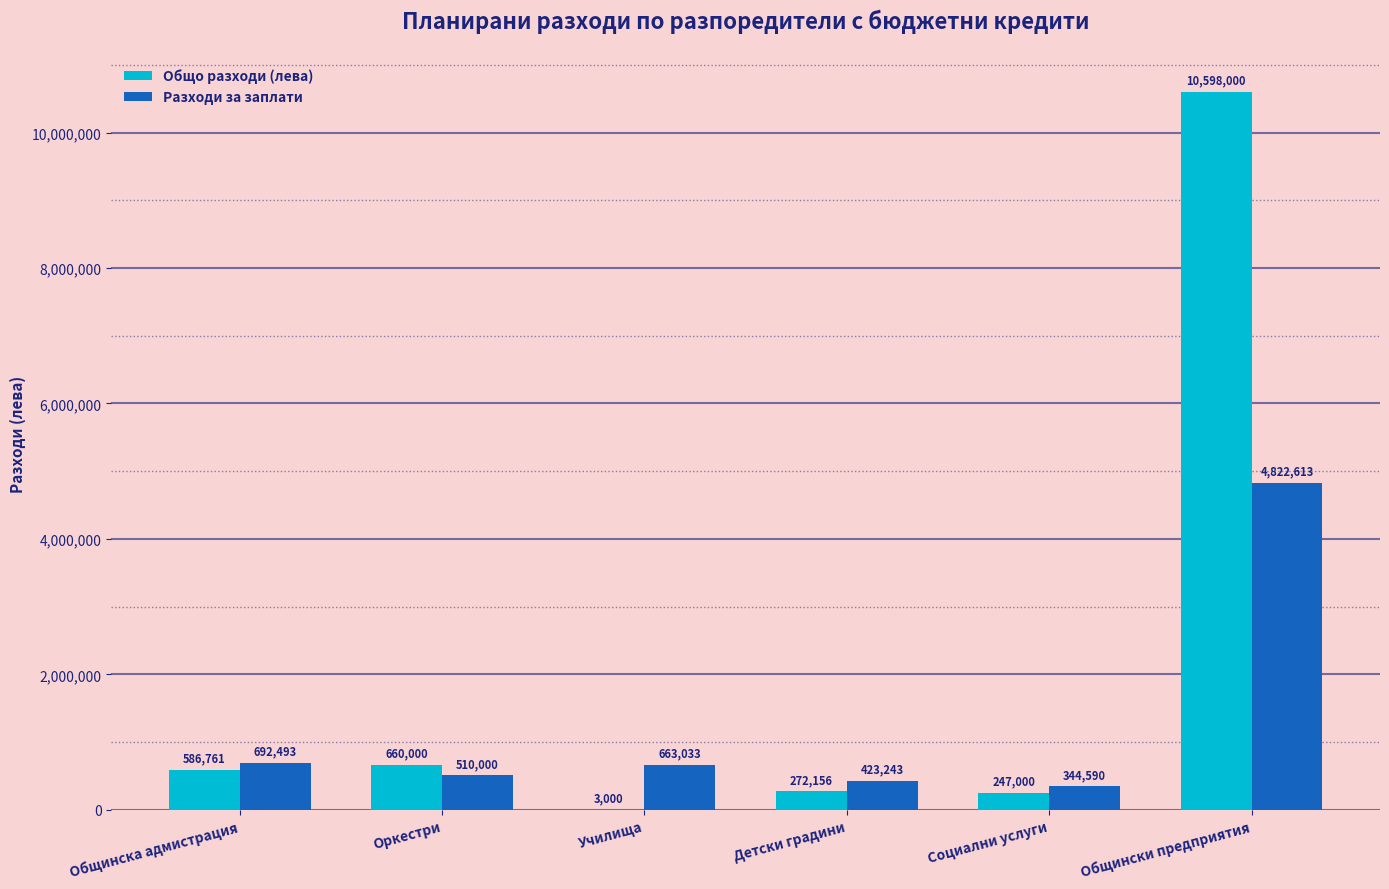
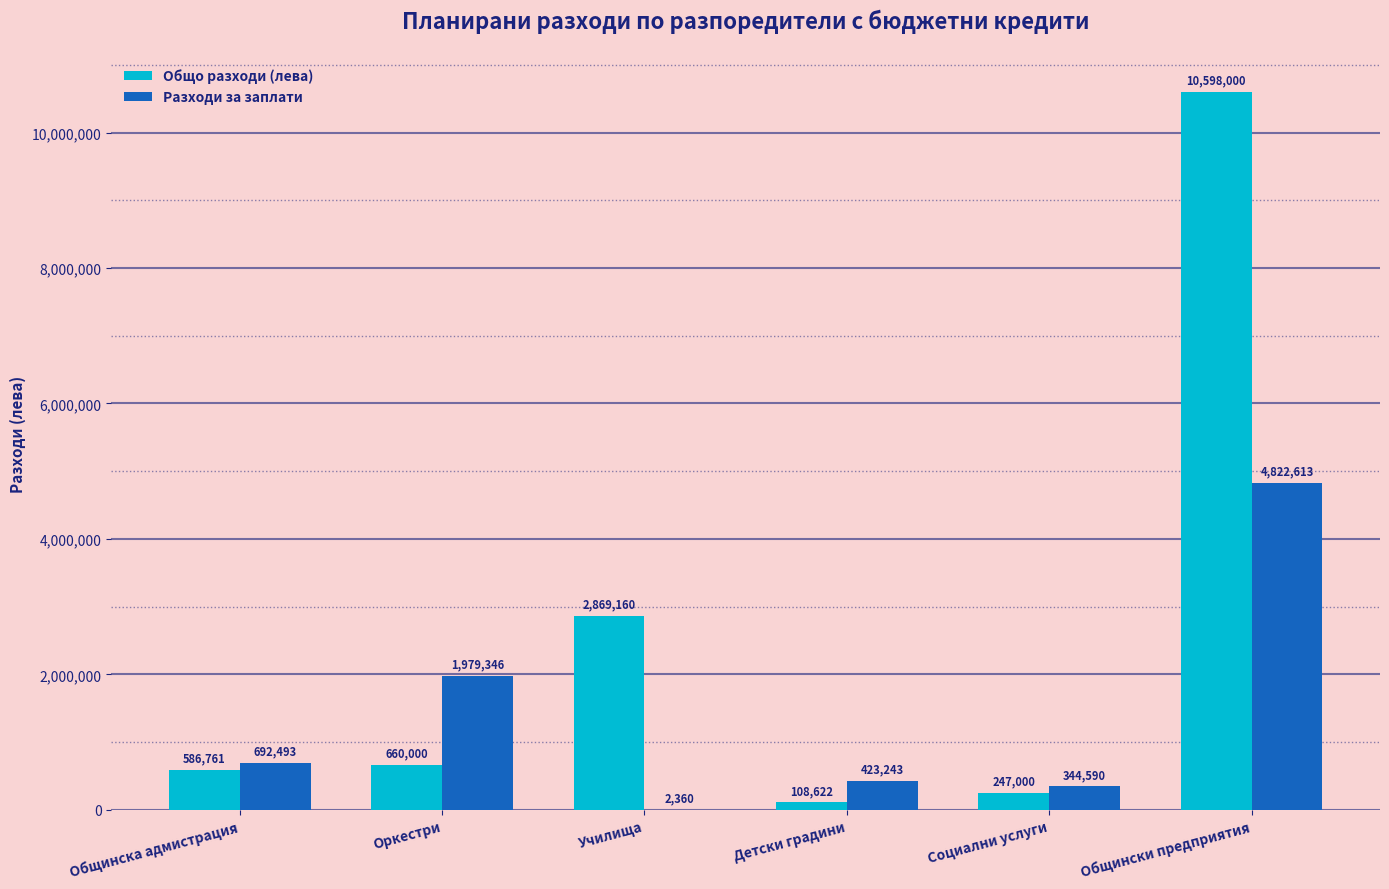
Разходи за заплати, Оркестри: 510,000 -> 1,979,346
Общо разходи (лева), Училища: 3,000 -> 2,869,160
Разходи за заплати, Училища: 663,033 -> 2,360
Общо разходи (лева), Детски градини: 272,156 -> 108,622
